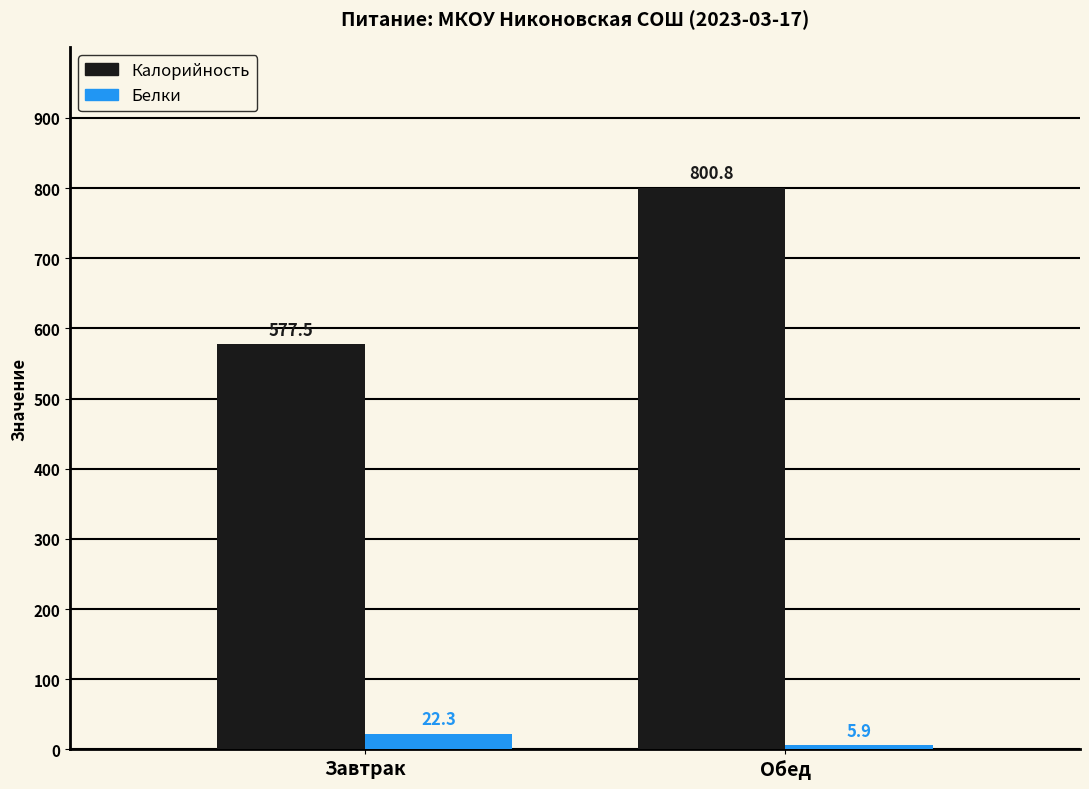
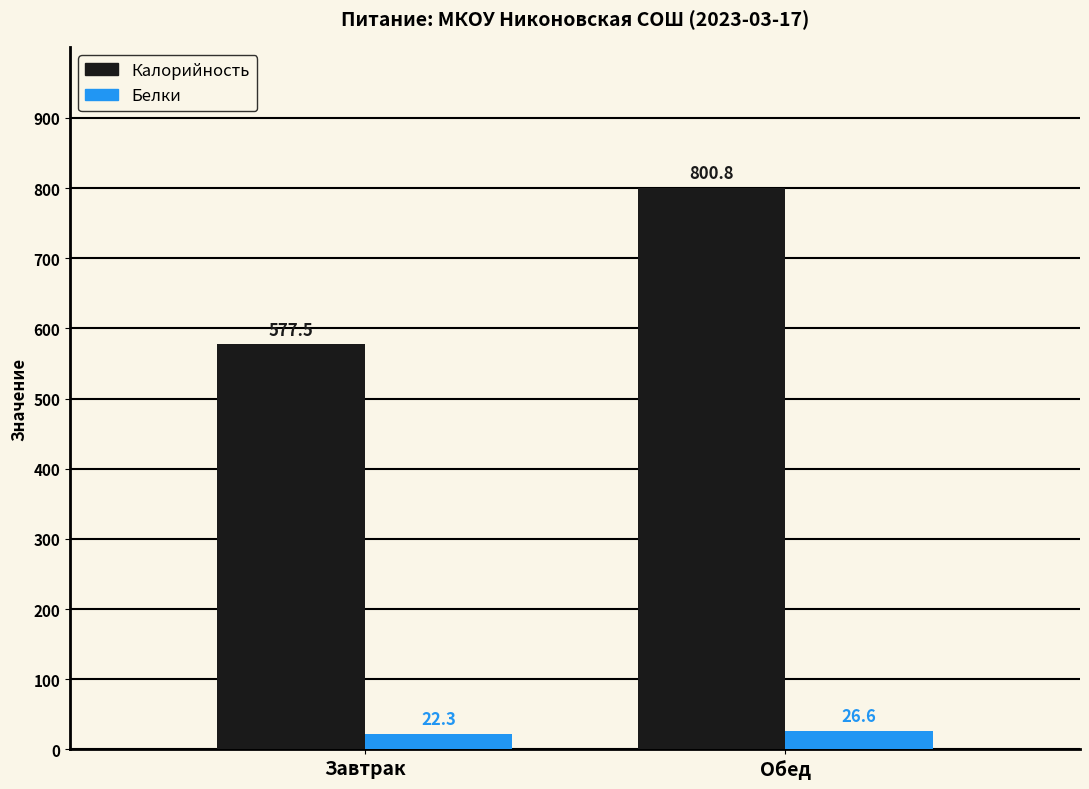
Белки, Обед: 5.9 -> 26.6
